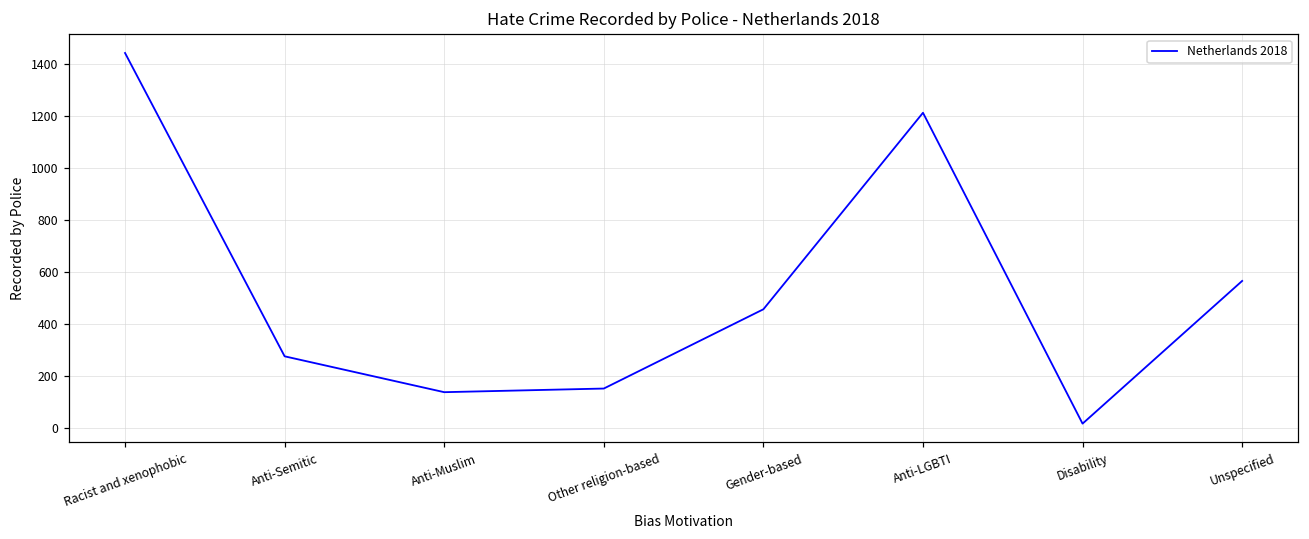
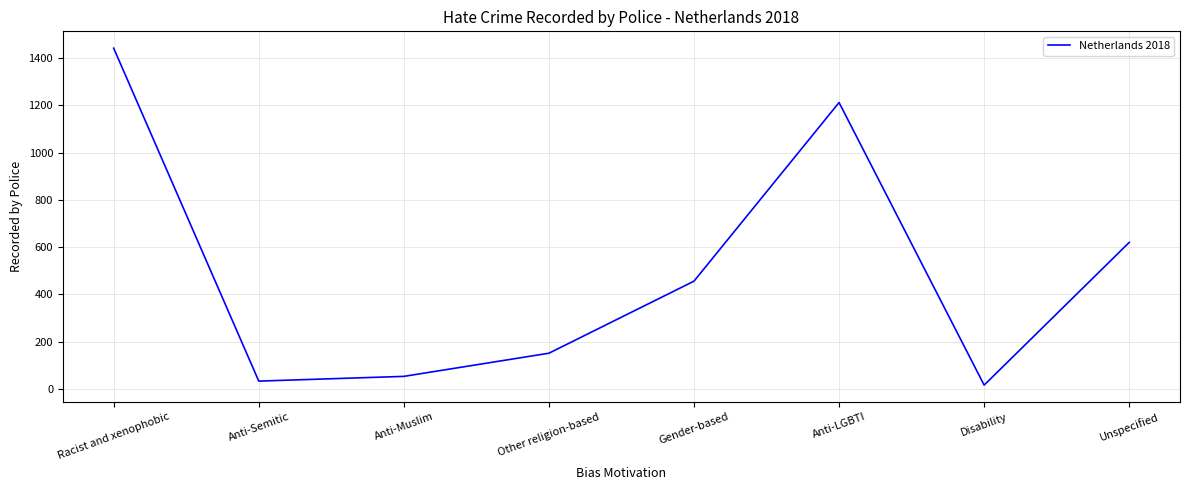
Anti-Semitic: 280 -> 30
Anti-Muslim: 140 -> 50
Unspecified: 570 -> 620
